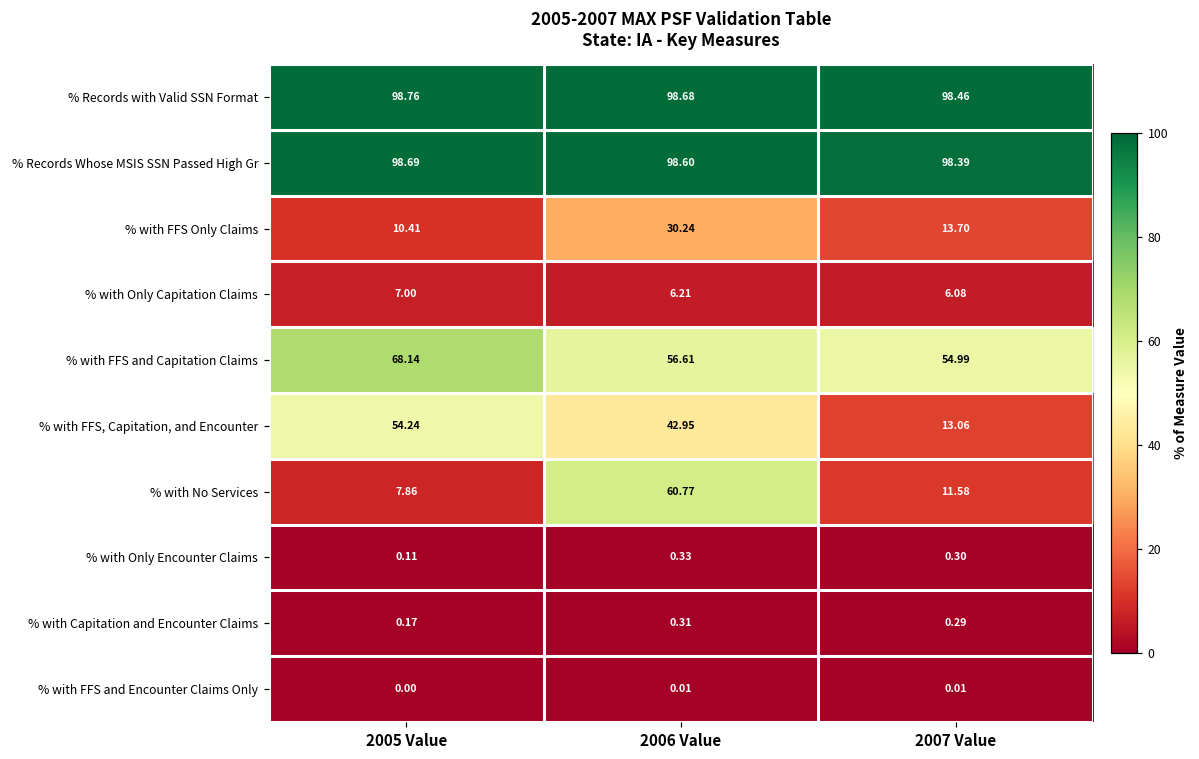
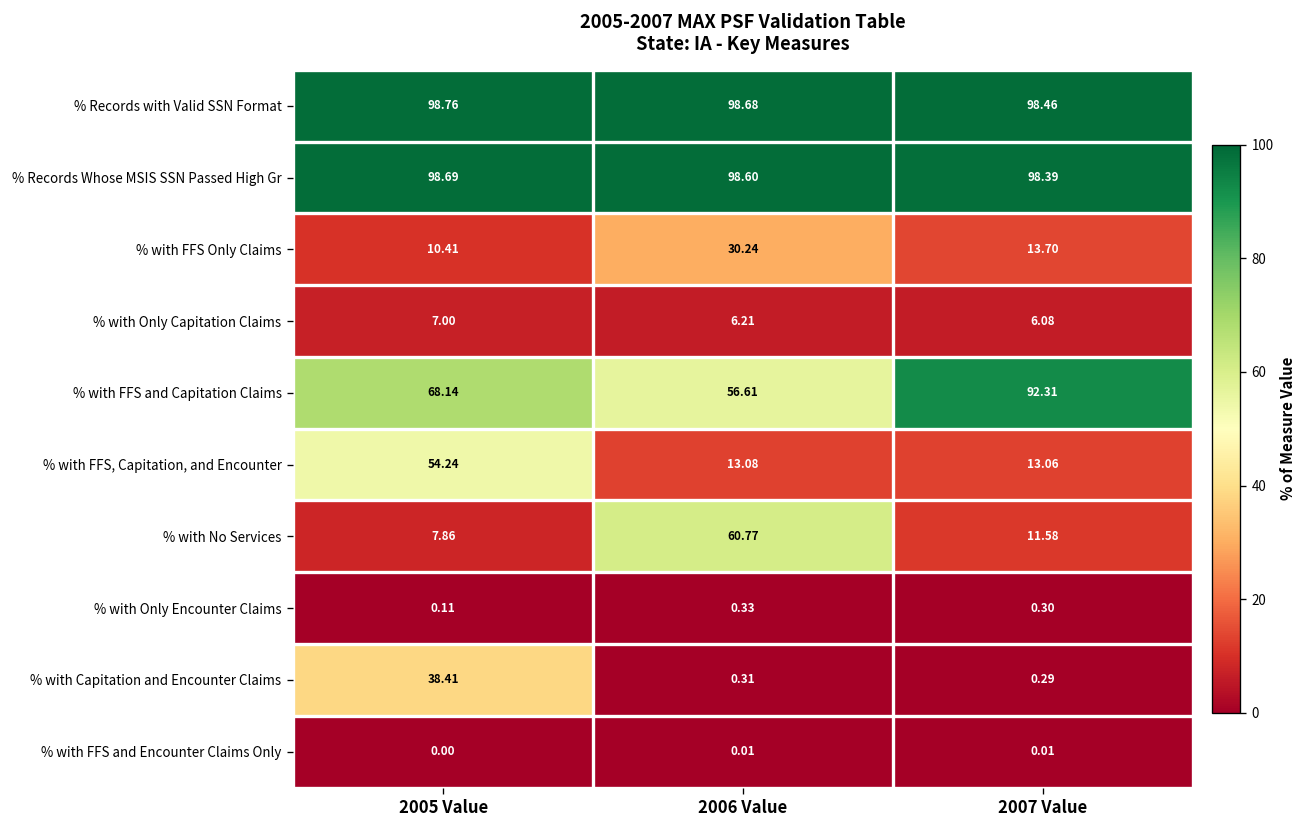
% with FFS and Capitation Claims, 2007 Value: 54.99 -> 92.31
% with FFS, Capitation, and Encounter, 2006 Value: 42.95 -> 13.08
% with Capitation and Encounter Claims, 2005 Value: 0.17 -> 38.41
